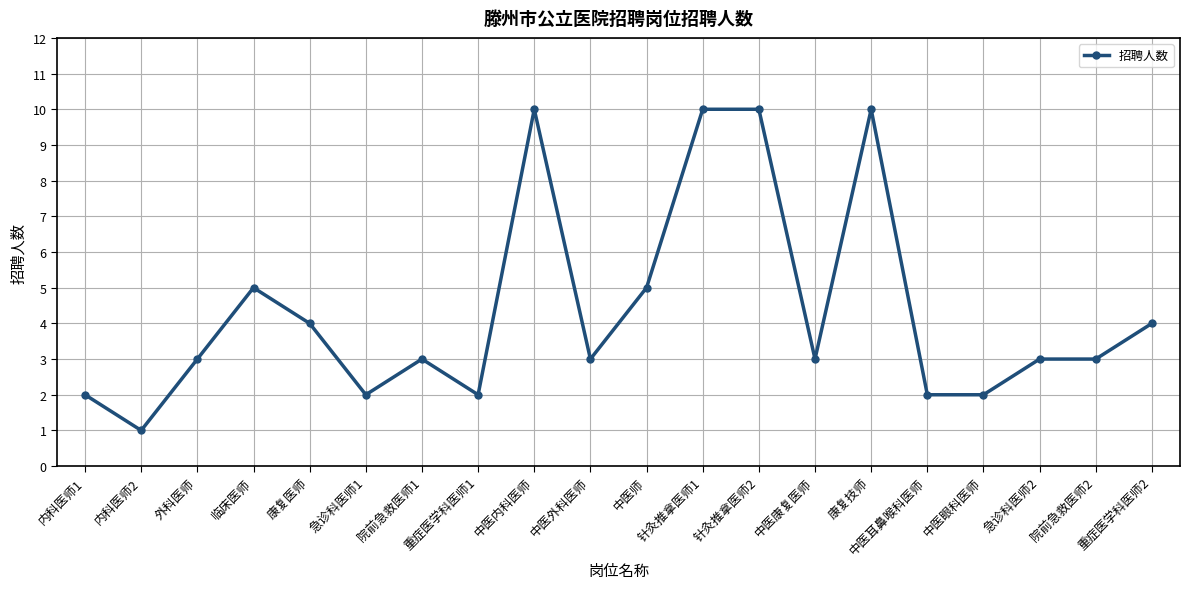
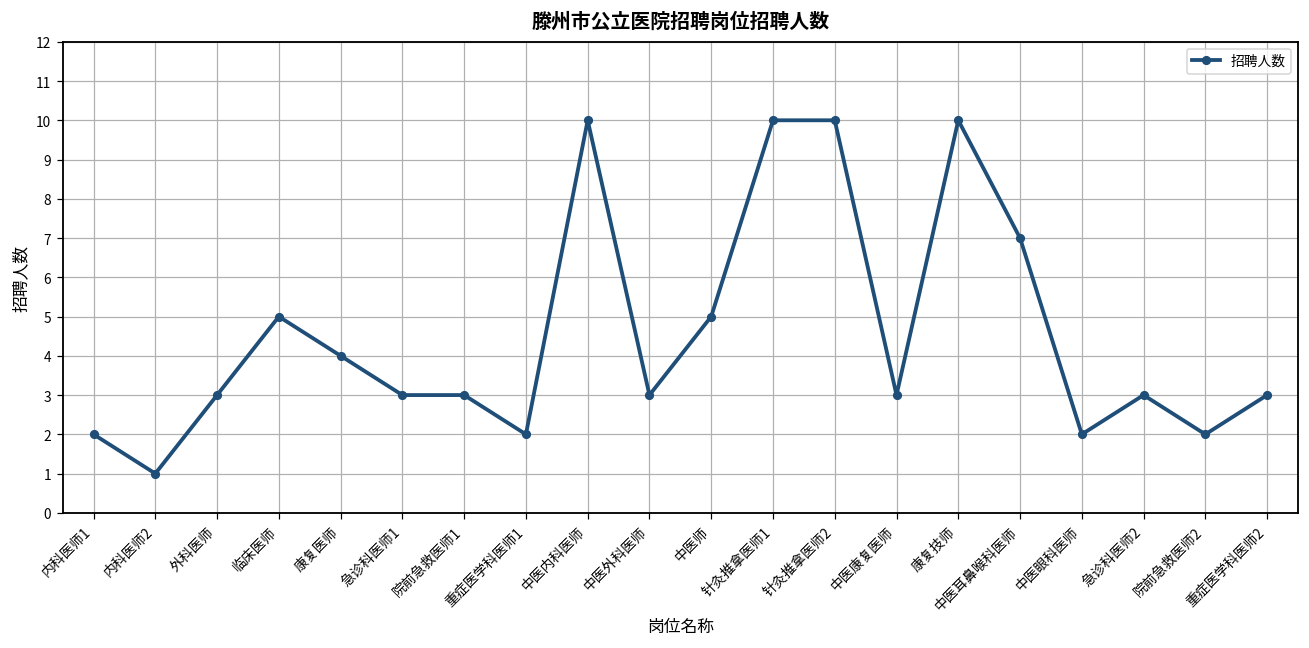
急诊科医师1: 2 -> 3
中医耳鼻喉科医师: 2 -> 7
院前急救医师2: 3 -> 2
重症医学科医师2: 4 -> 3
